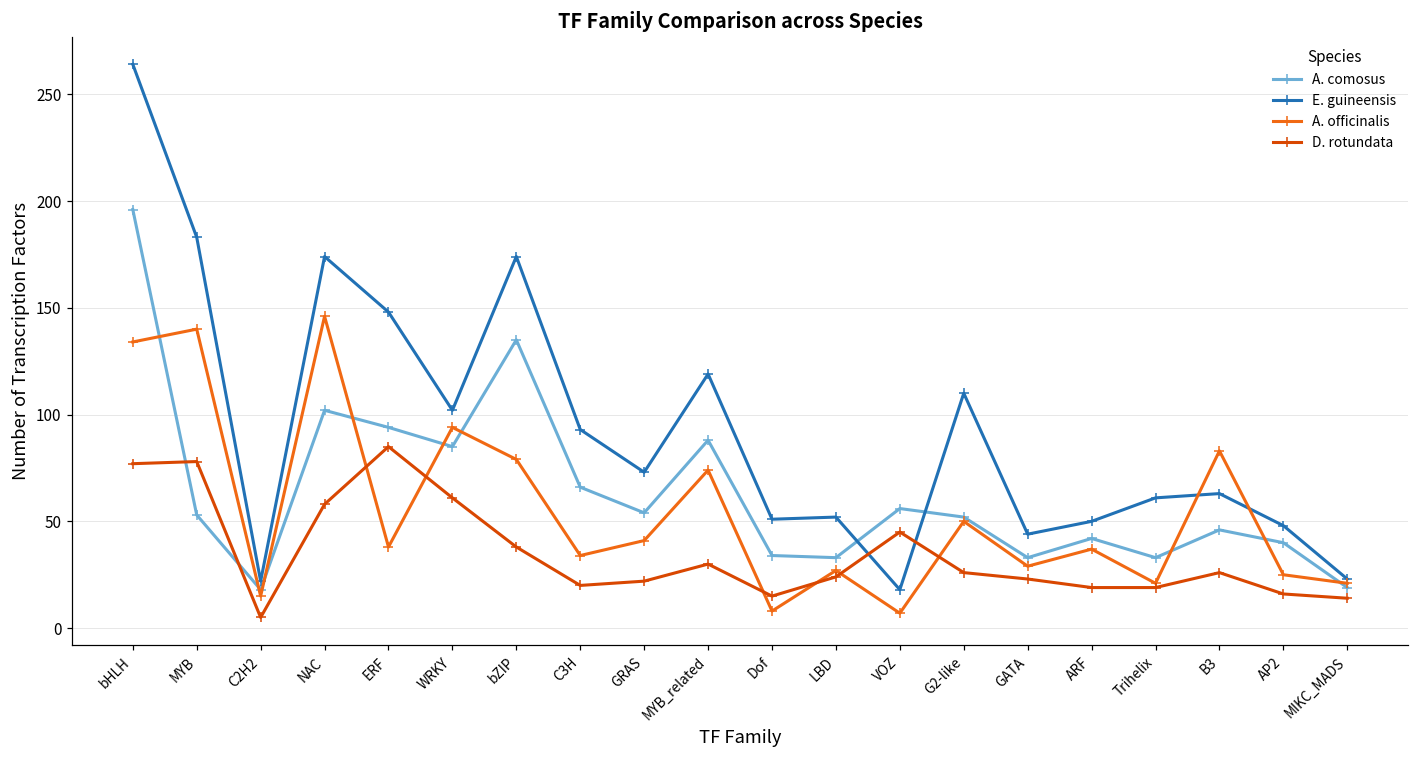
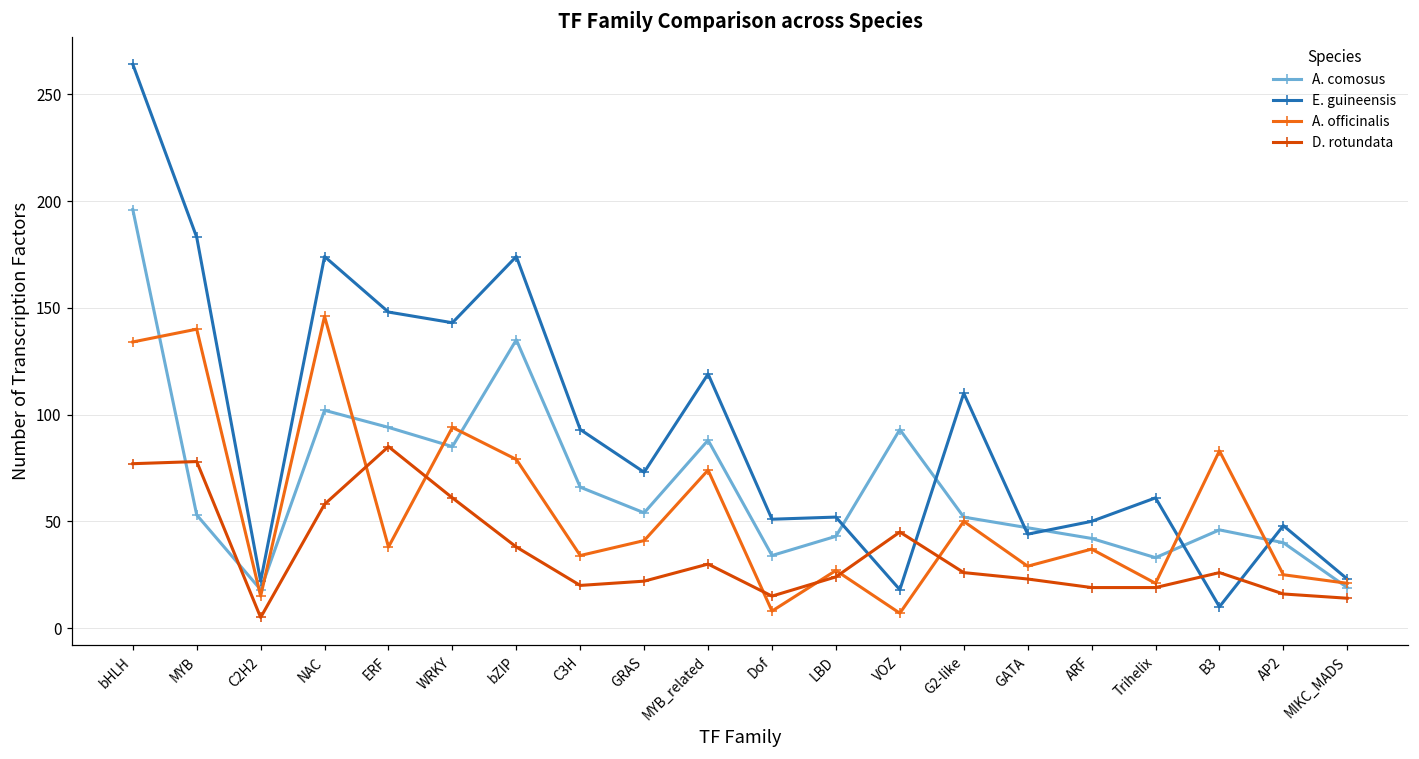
E. guineensis, WRKY: 102 -> 143
A. comosus, LBD: 33 -> 43
A. comosus, VOZ: 56 -> 93
A. comosus, GATA: 33 -> 47
E. guineensis, B3: 63 -> 10
